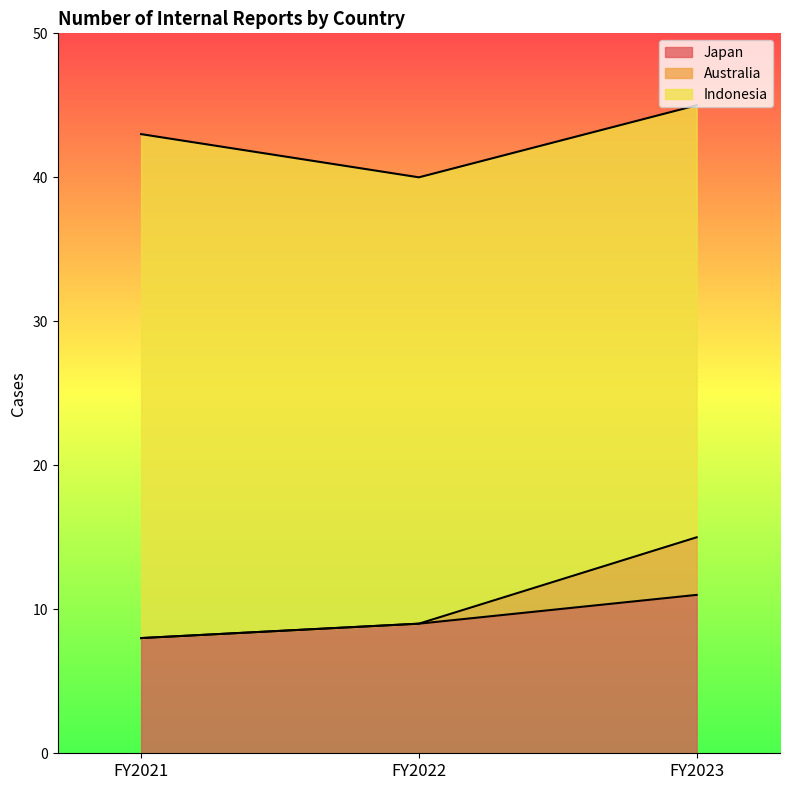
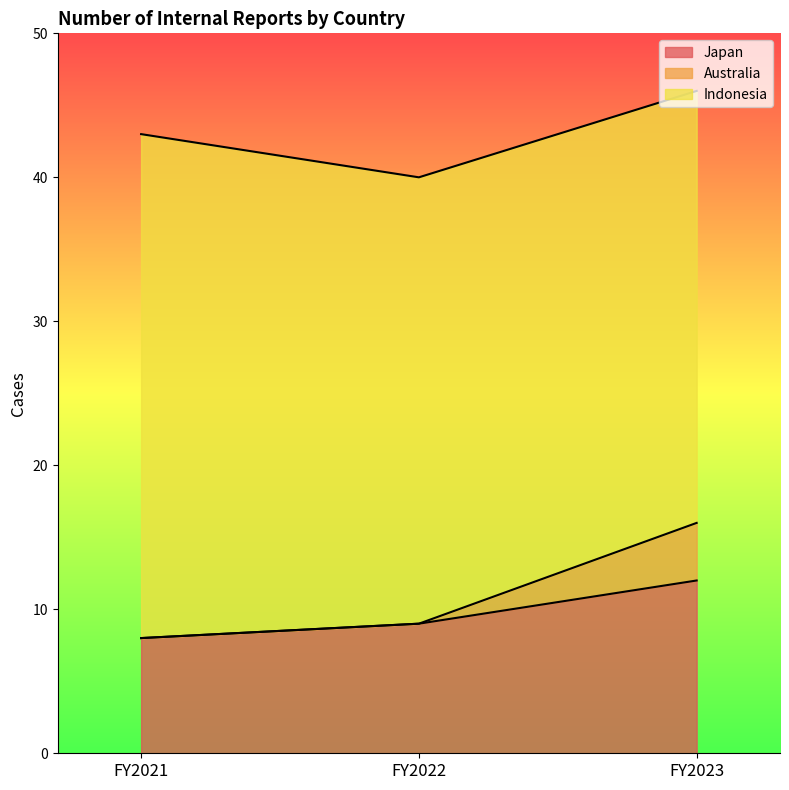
Japan, FY2023: 11 -> 12
